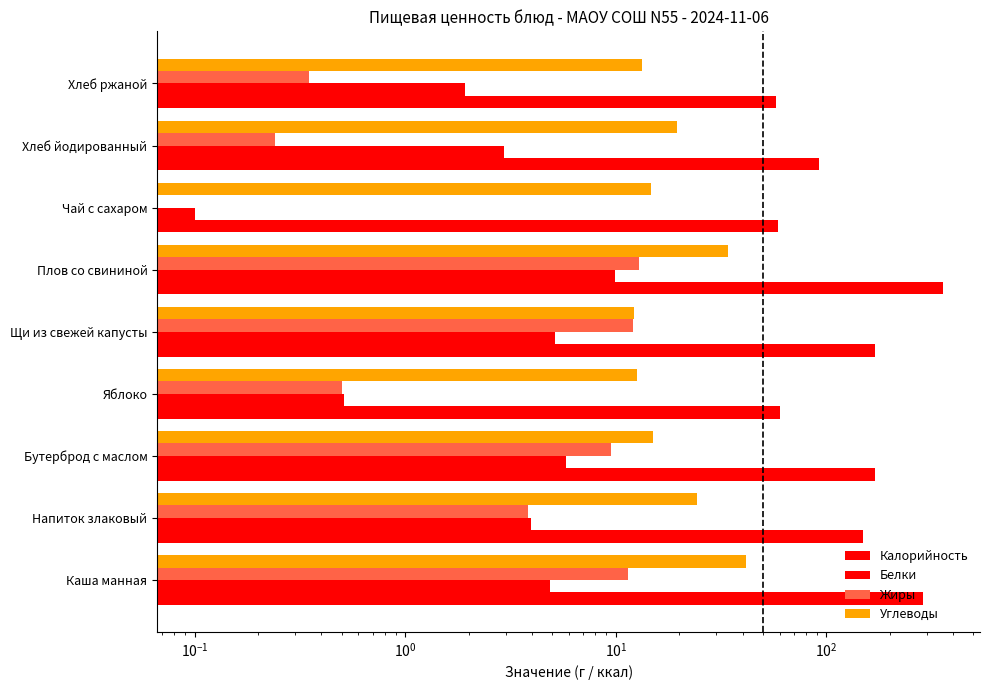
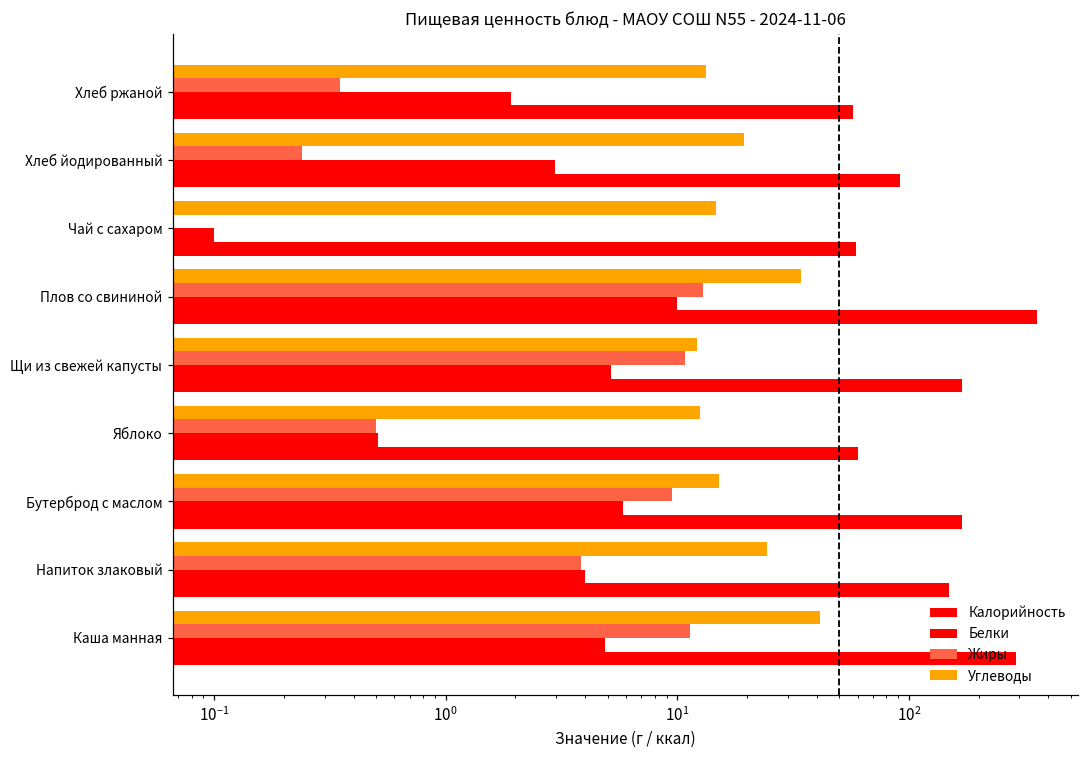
Жиры, Щи из свежей капусты: 12 -> 11
